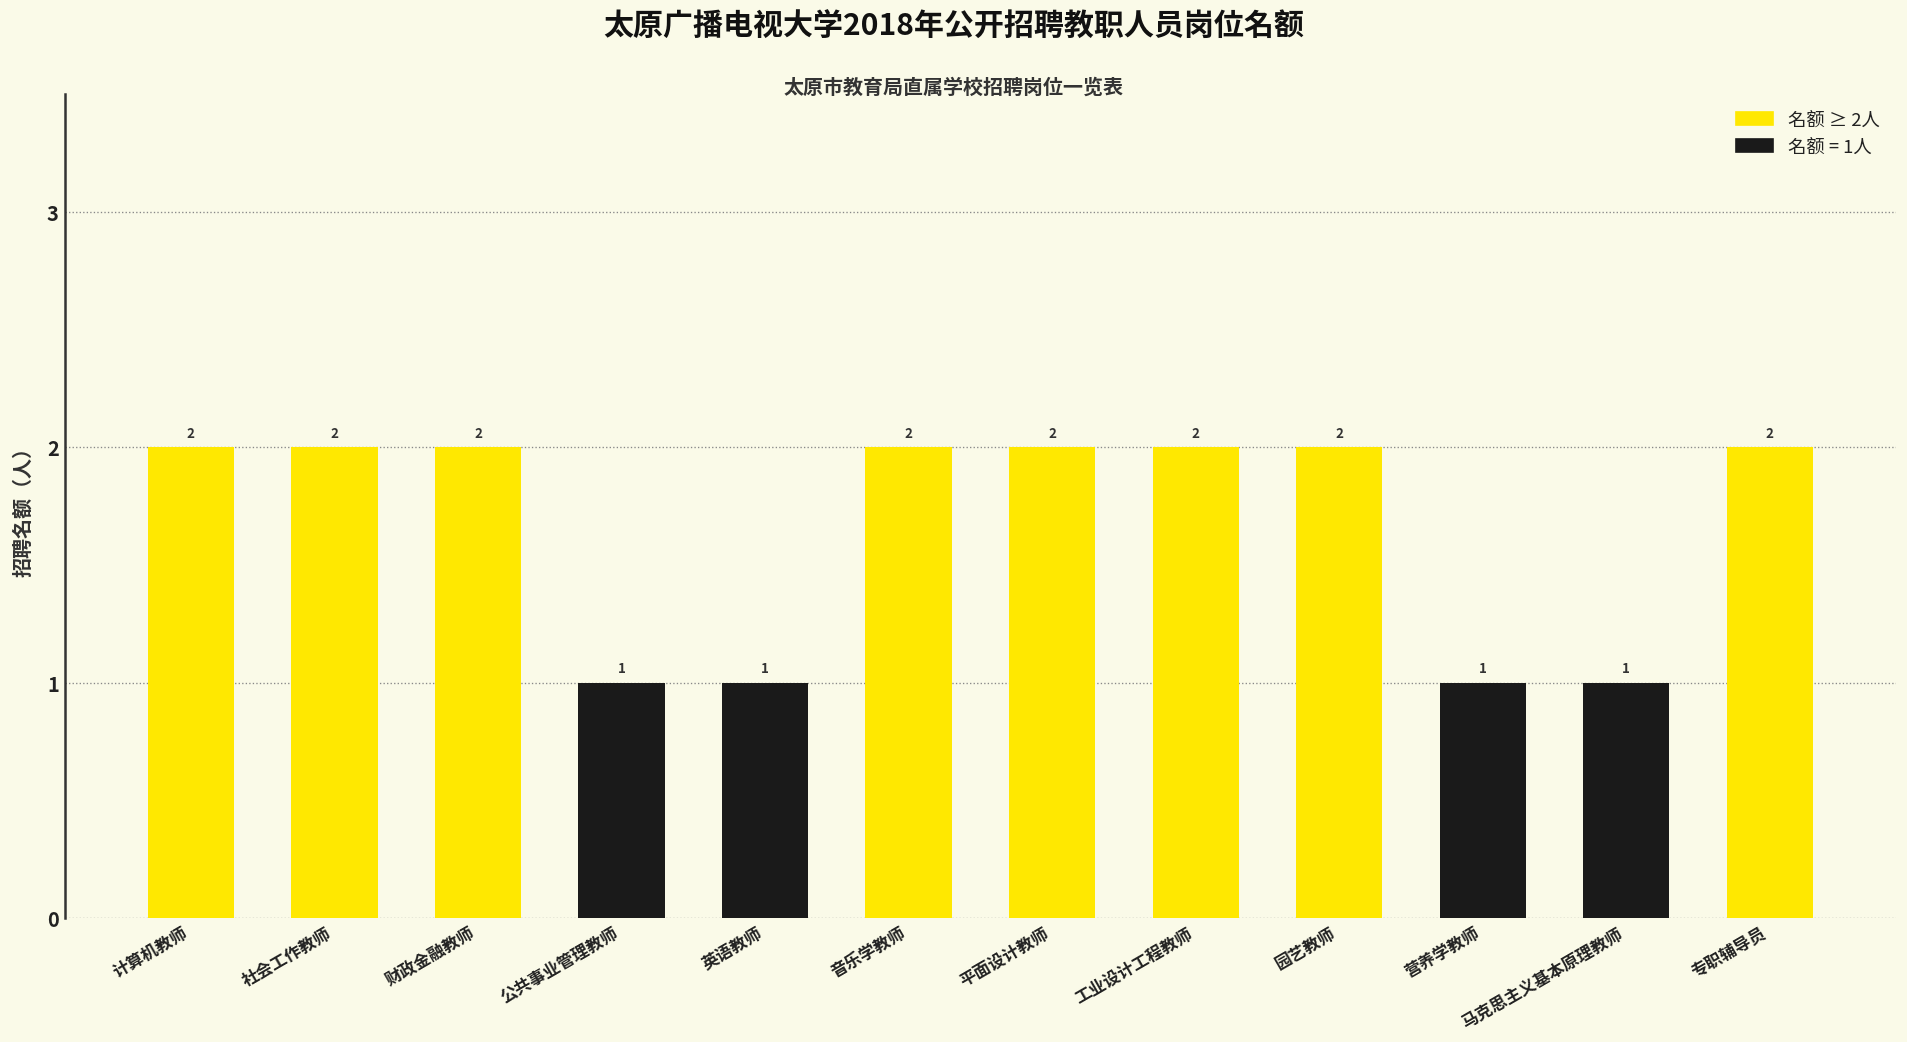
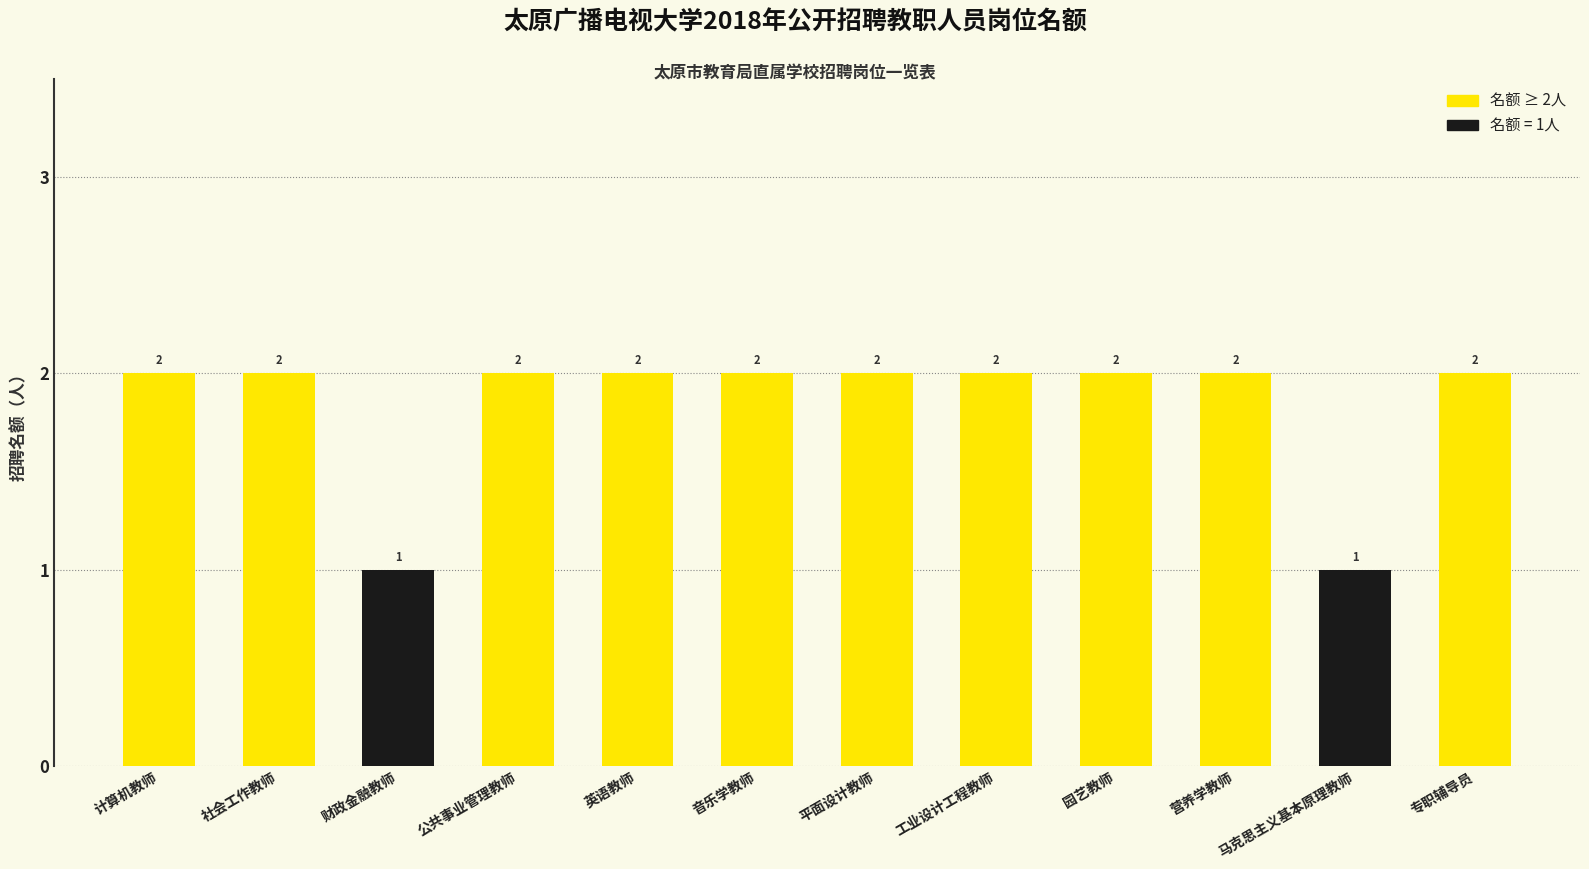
财政金融教师: 2 -> 1
公共事业管理教师: 1 -> 2
英语教师: 1 -> 2
营养学教师: 1 -> 2
